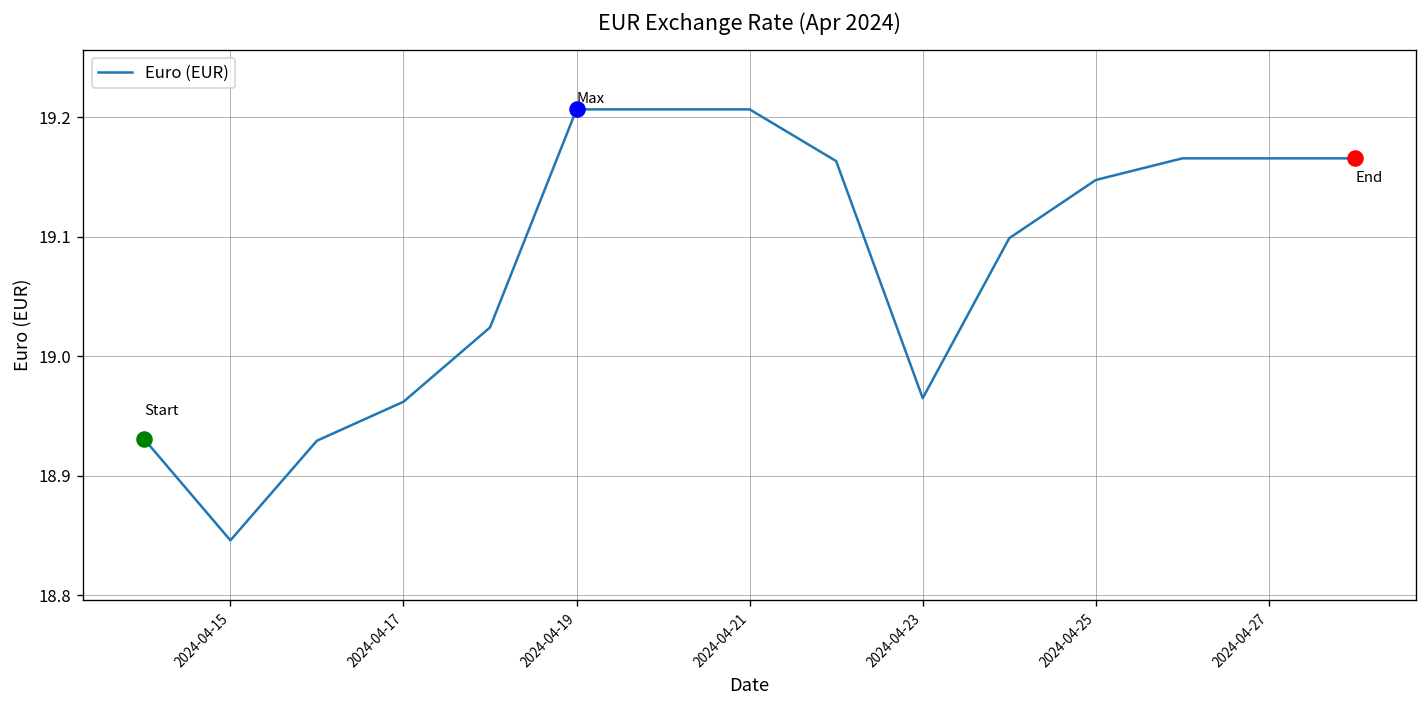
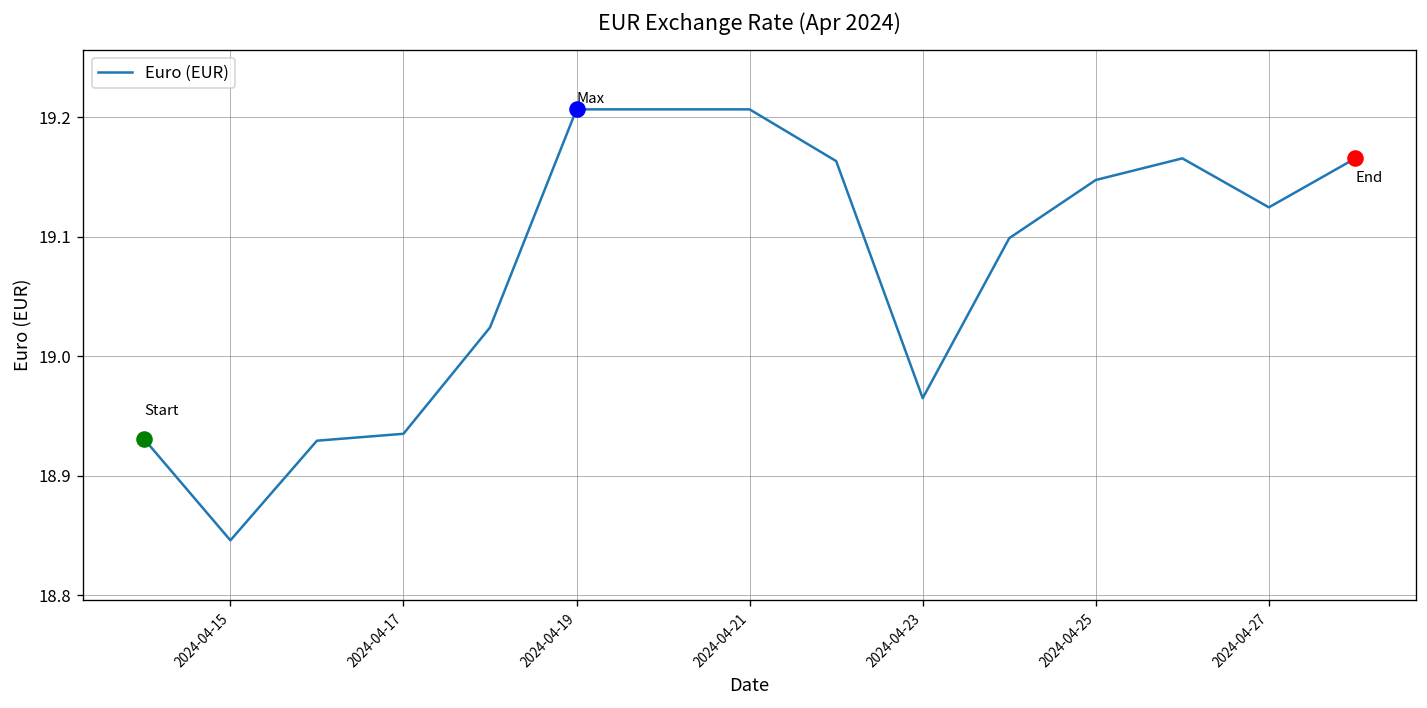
Euro (EUR), 2024-04-17: 18.96 -> 18.94
Euro (EUR), 2024-04-27: 19.17 -> 19.12
